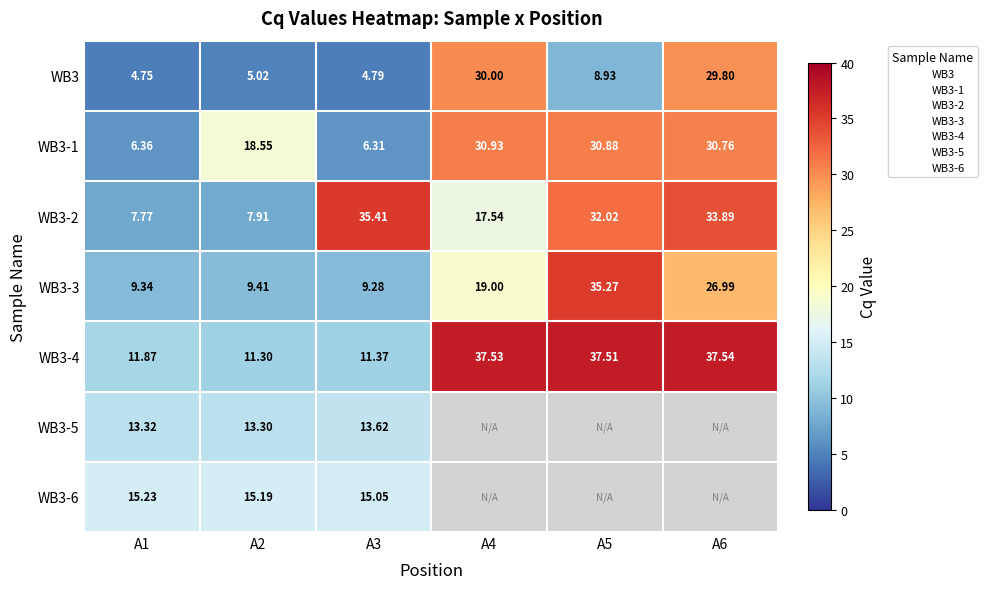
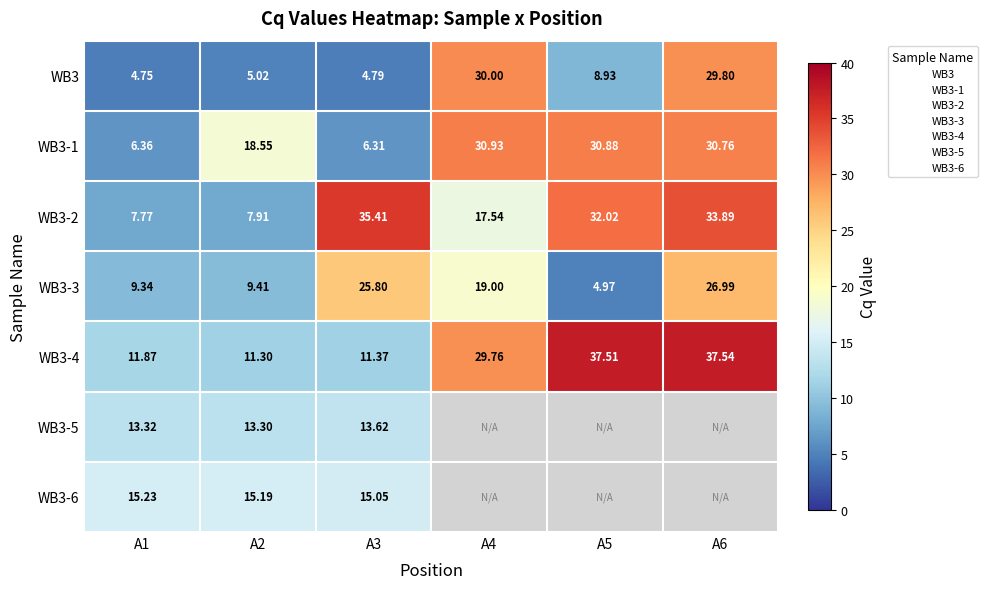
WB3-3, A3: 9.28 -> 25.80
WB3-3, A5: 35.27 -> 4.97
WB3-4, A4: 37.53 -> 29.76
